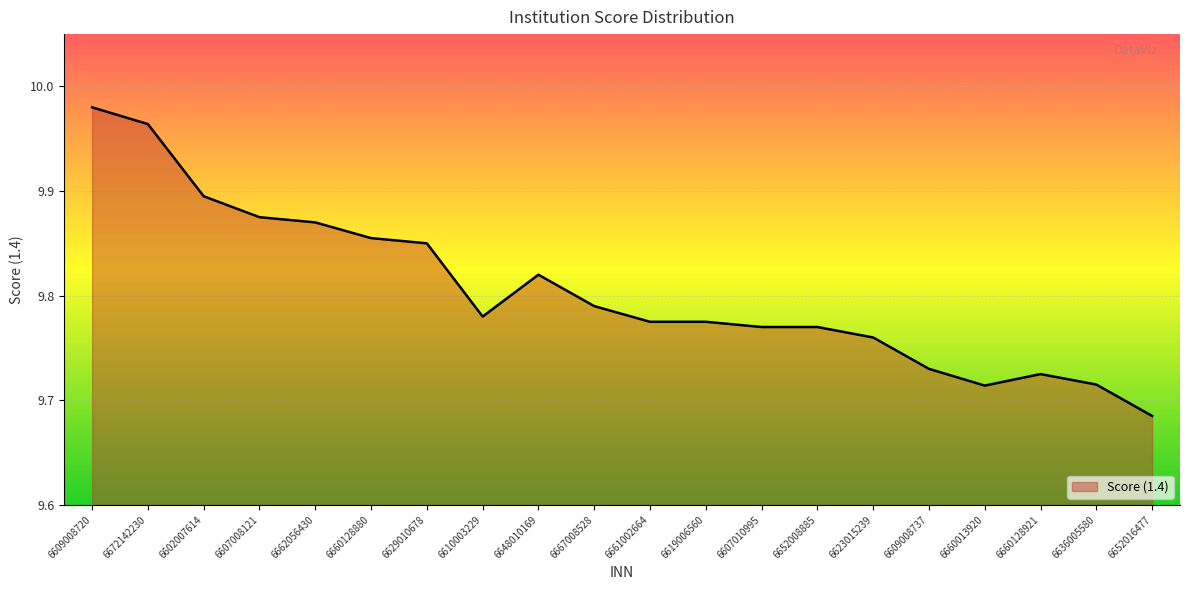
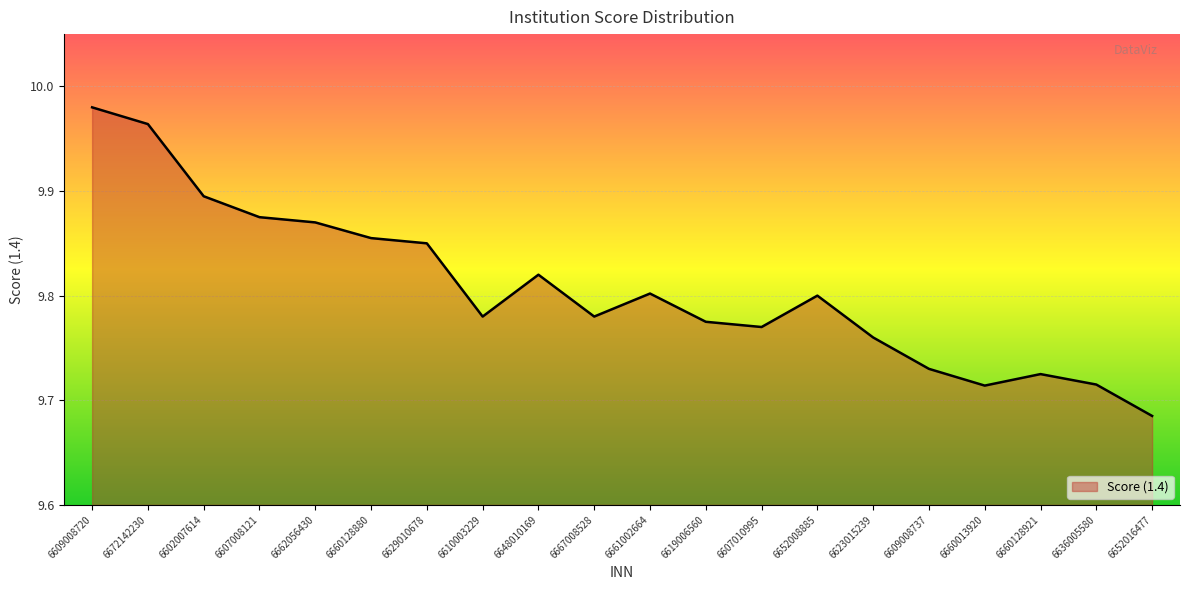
6667008528: 9.79 -> 9.78
6661002664: 9.775 -> 9.802
6652008885: 9.77 -> 9.80
